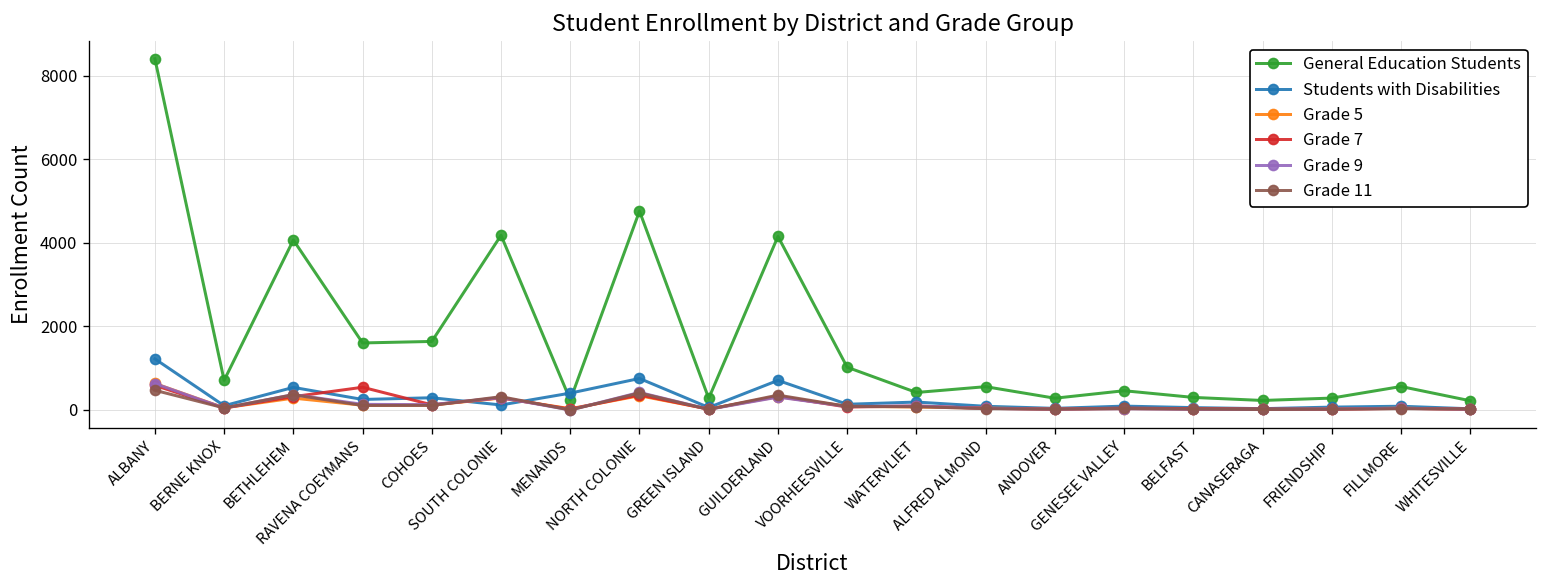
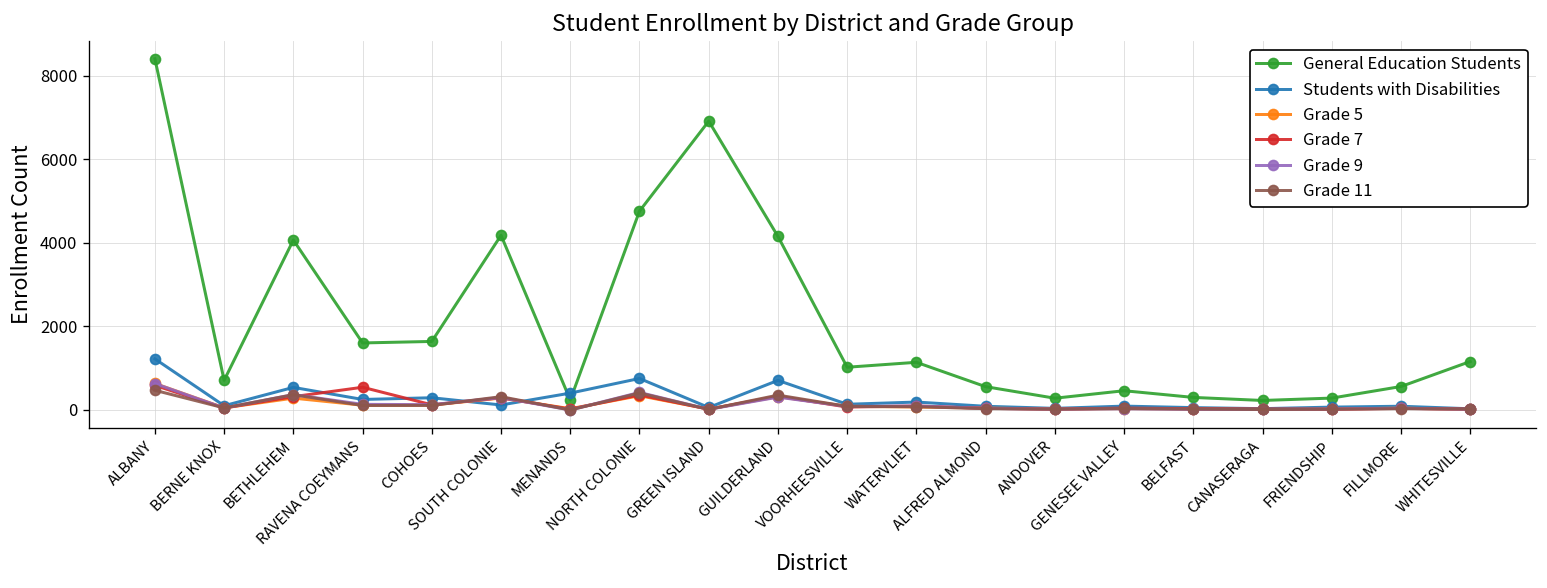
General Education Students, GREEN ISLAND: 300 -> 6900
General Education Students, WATERVLIET: 400 -> 1100
General Education Students, WHITESVILLE: 200 -> 1200
